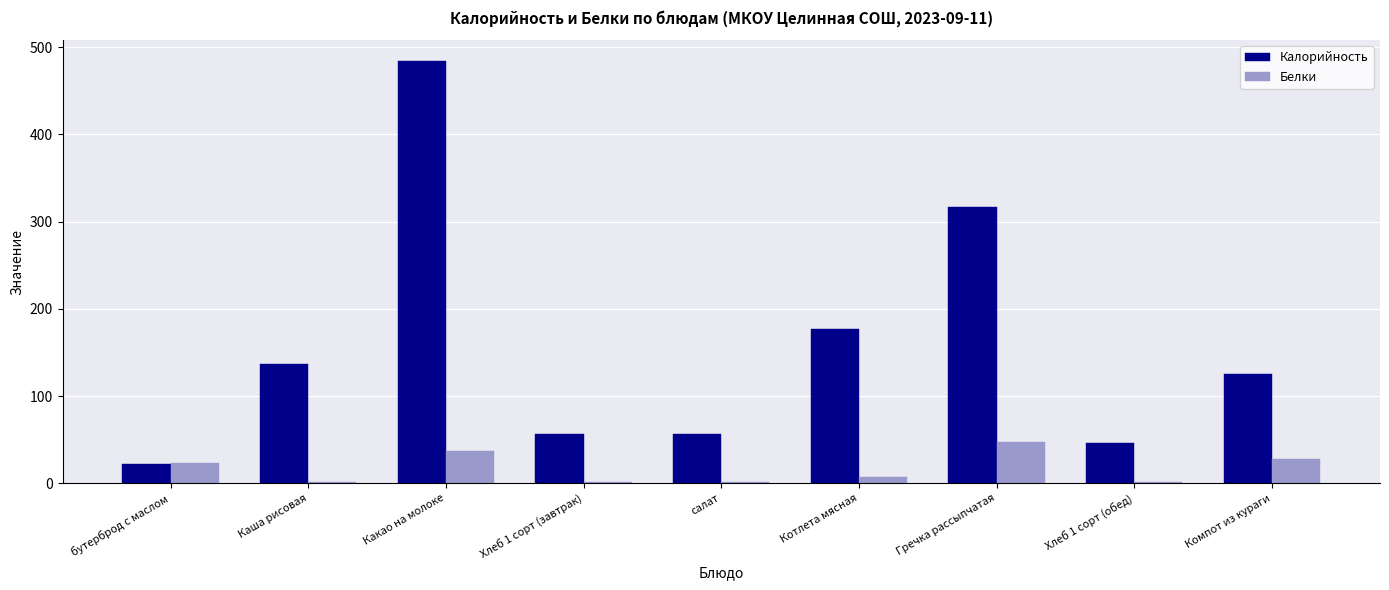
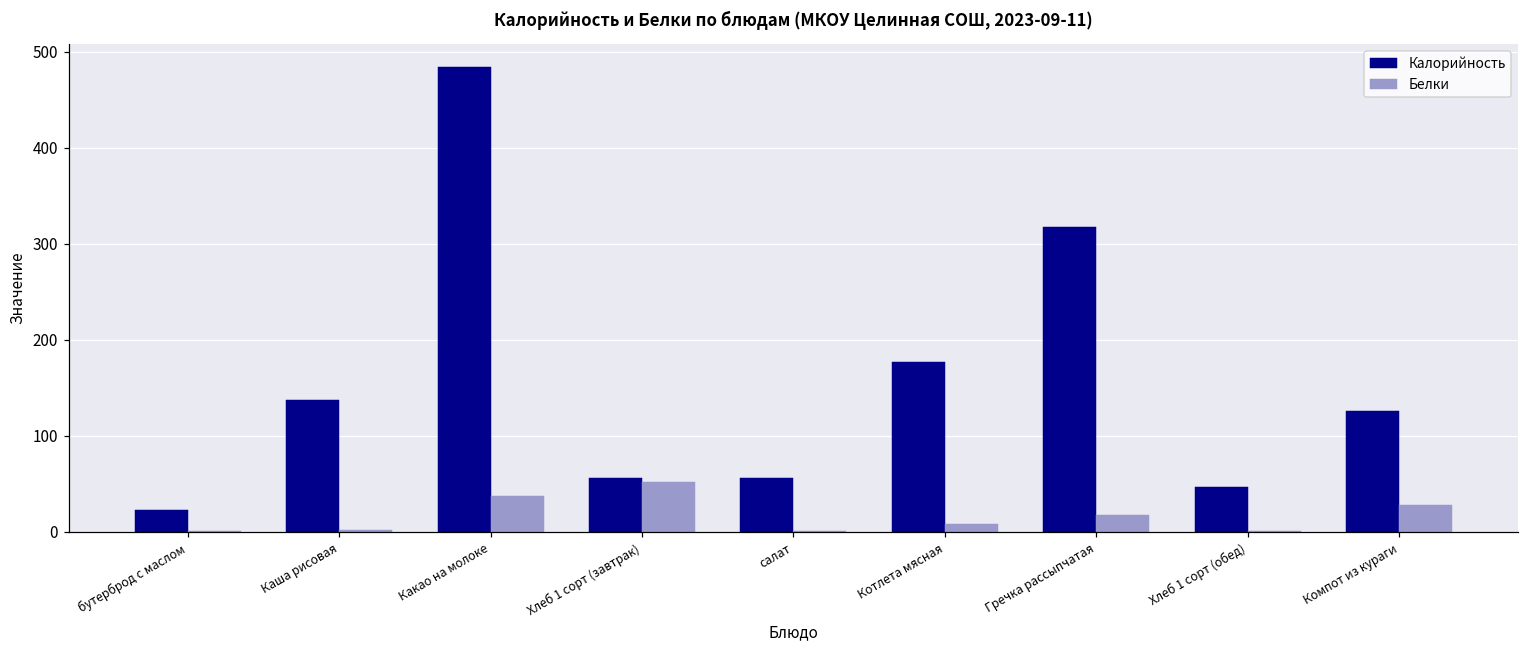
Белки, бутерброд с маслом: 20 -> 0
Белки, Хлеб 1 сорт (завтрак): 0 -> 50
Белки, Гречка рассыпчатая: 50 -> 20
